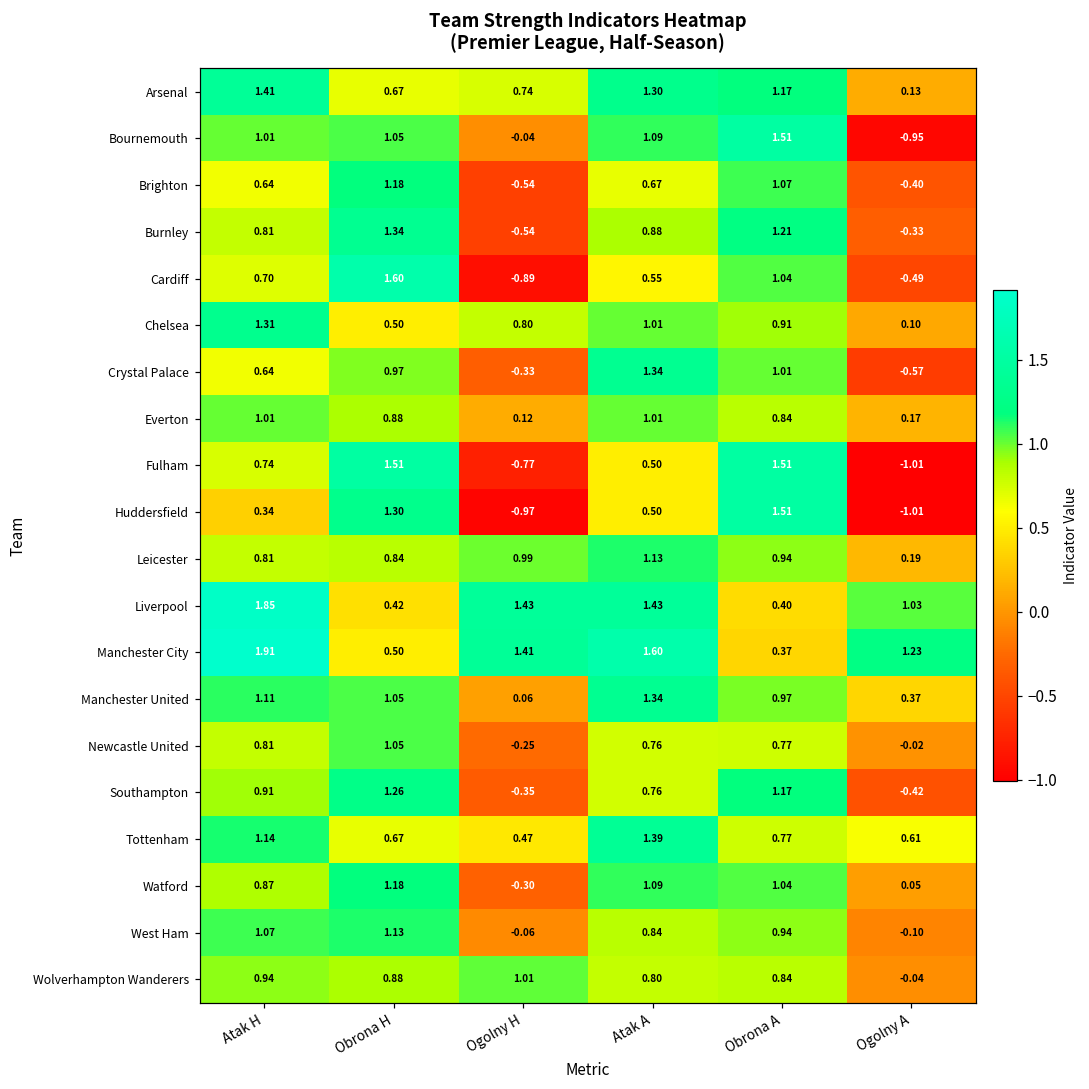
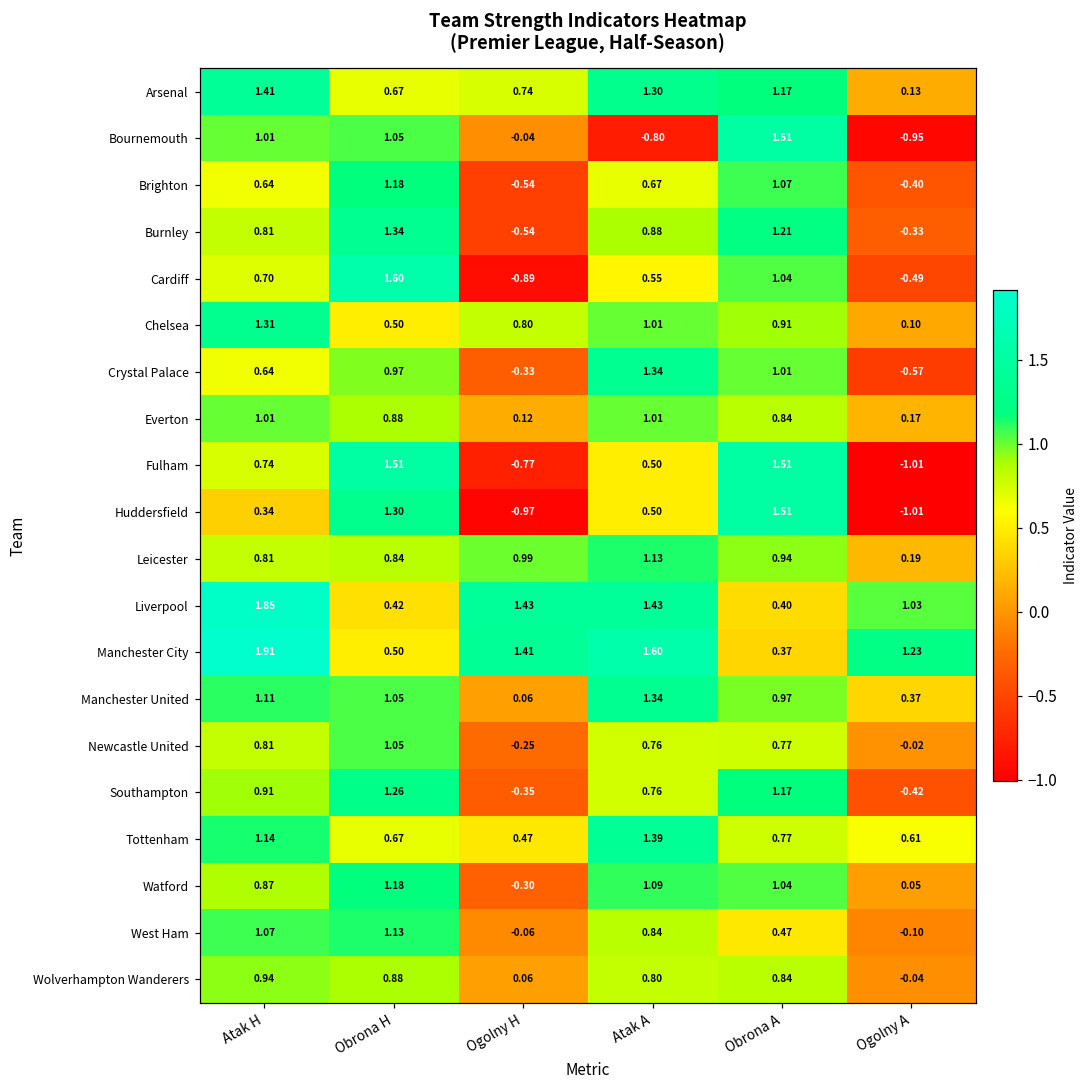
Bournemouth, Atak A: 1.09 -> -0.80
West Ham, Obrona A: 0.94 -> 0.47
Wolverhampton Wanderers, Ogolny H: 1.01 -> 0.06
